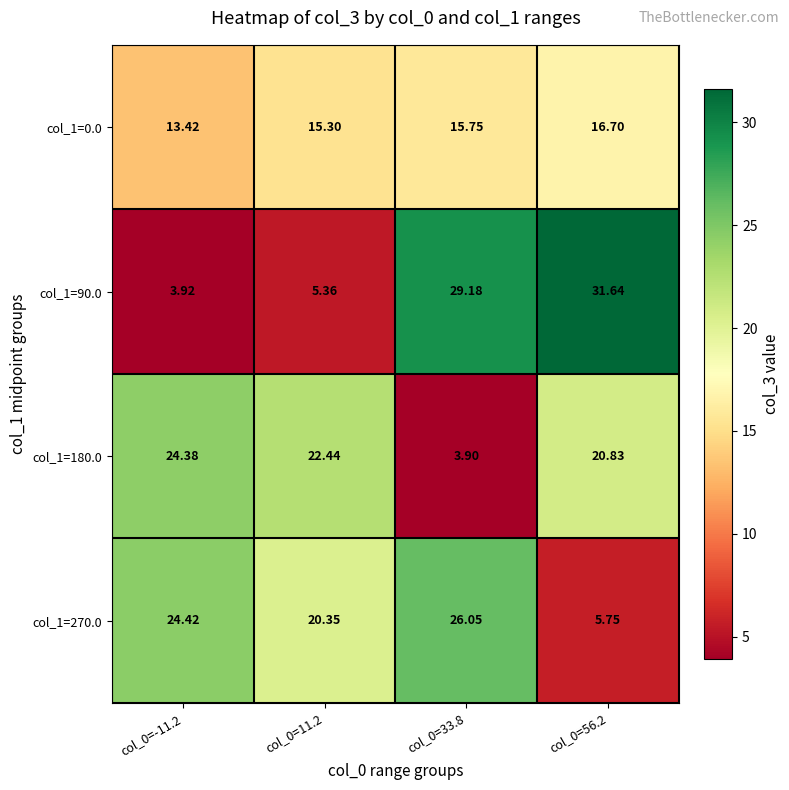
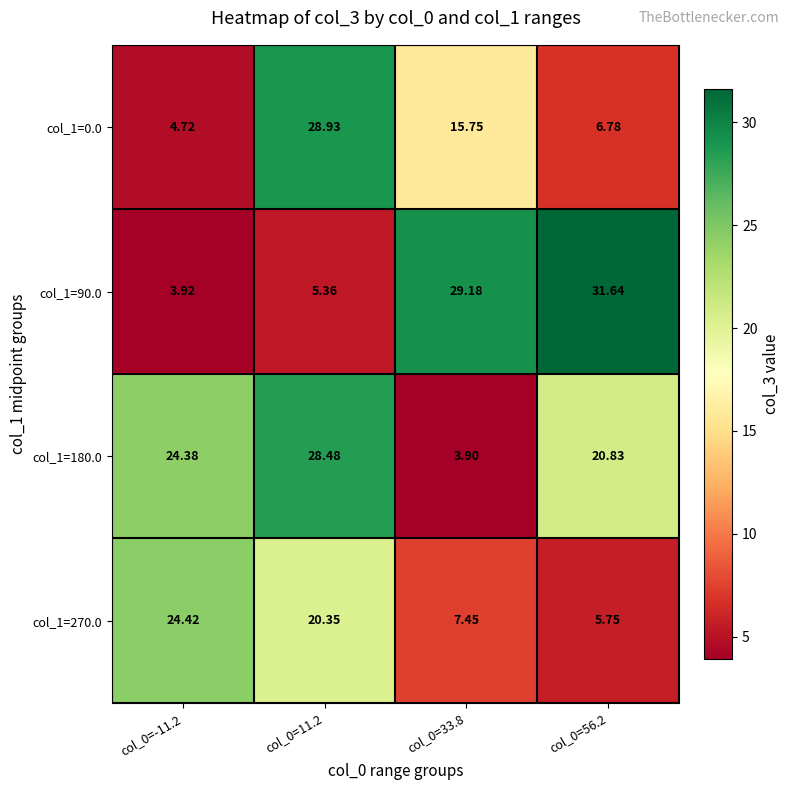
col_1=0.0, col_0=-11.2: 13.42 -> 4.72
col_1=0.0, col_0=11.2: 15.30 -> 28.93
col_1=0.0, col_0=56.2: 16.70 -> 6.78
col_1=180.0, col_0=11.2: 22.44 -> 28.48
col_1=270.0, col_0=33.8: 26.05 -> 7.45
